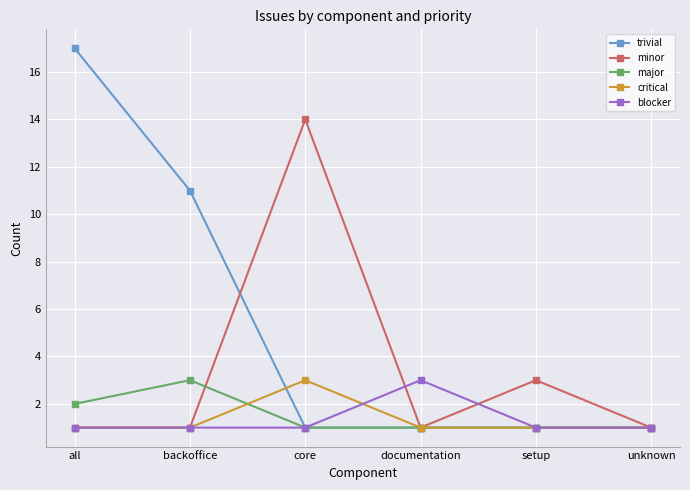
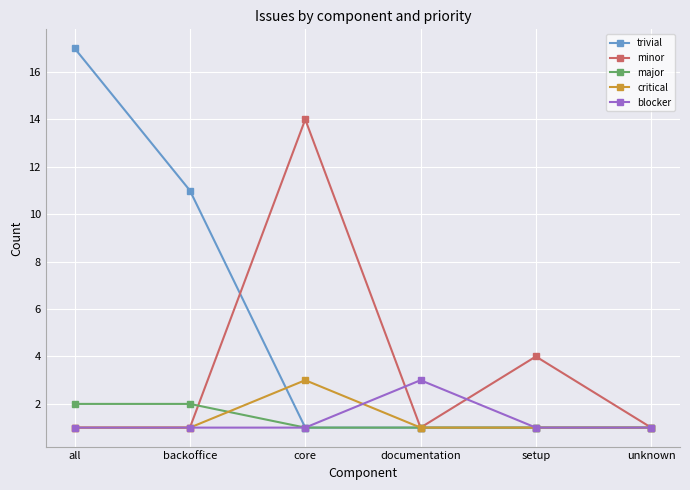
major, backoffice: 3 -> 2
minor, setup: 3 -> 4
